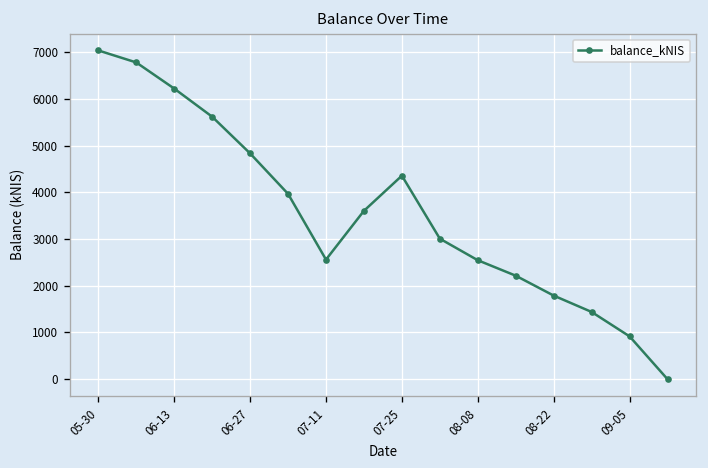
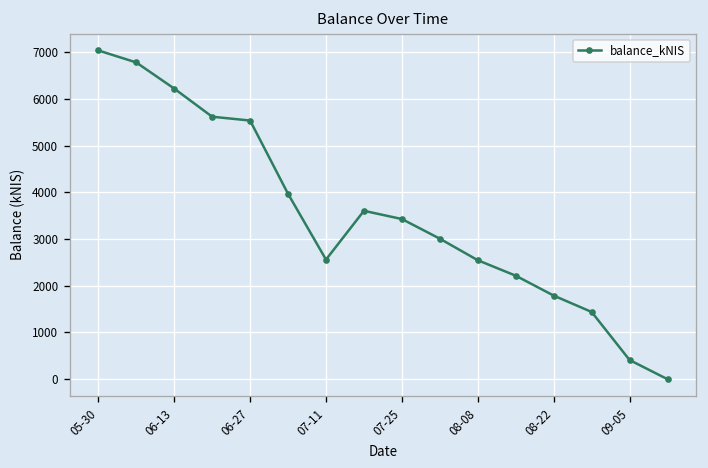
06-27: 4800 -> 5500
07-25: 4400 -> 3400
09-05: 900 -> 400
